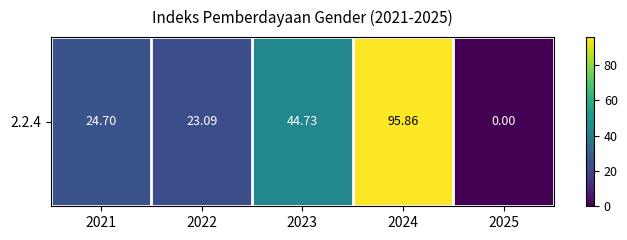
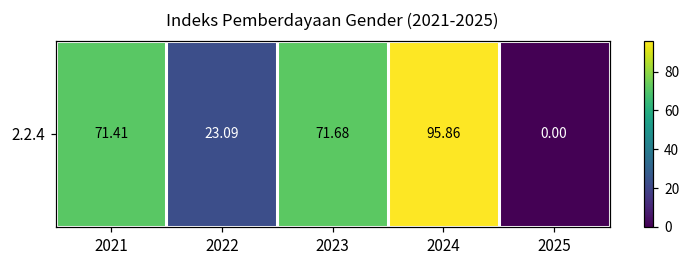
2.2.4, 2021: 24.70 -> 71.41
2.2.4, 2023: 44.73 -> 71.68
